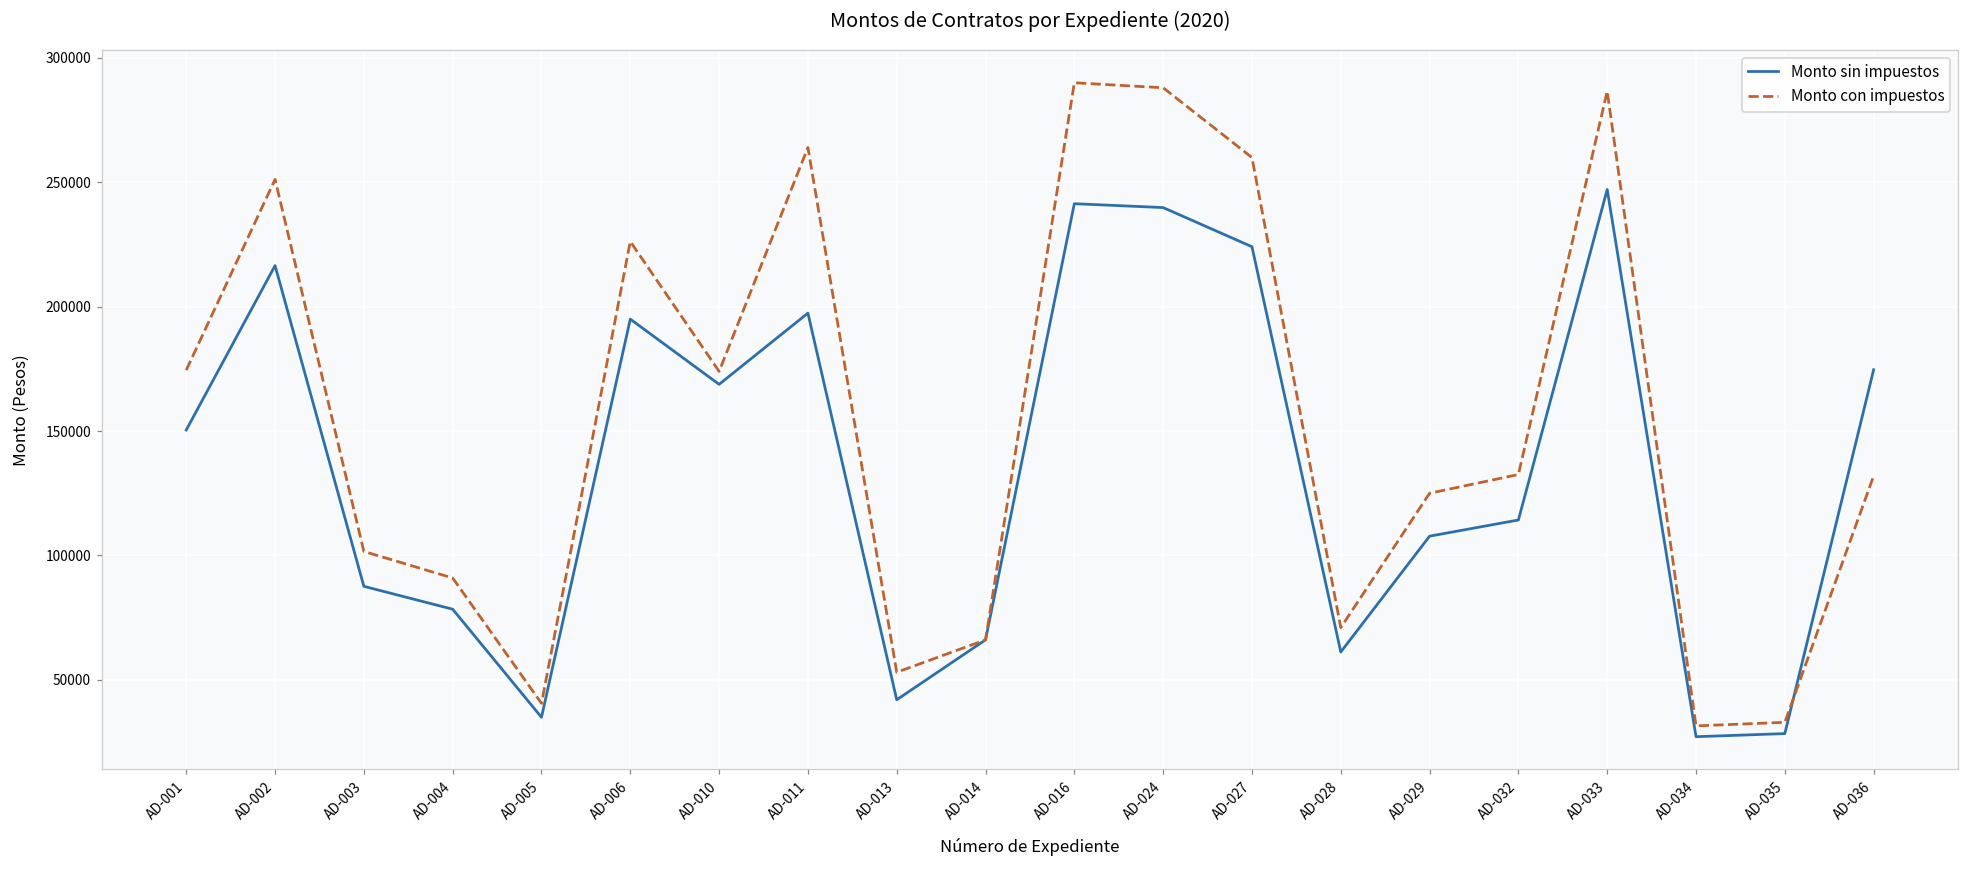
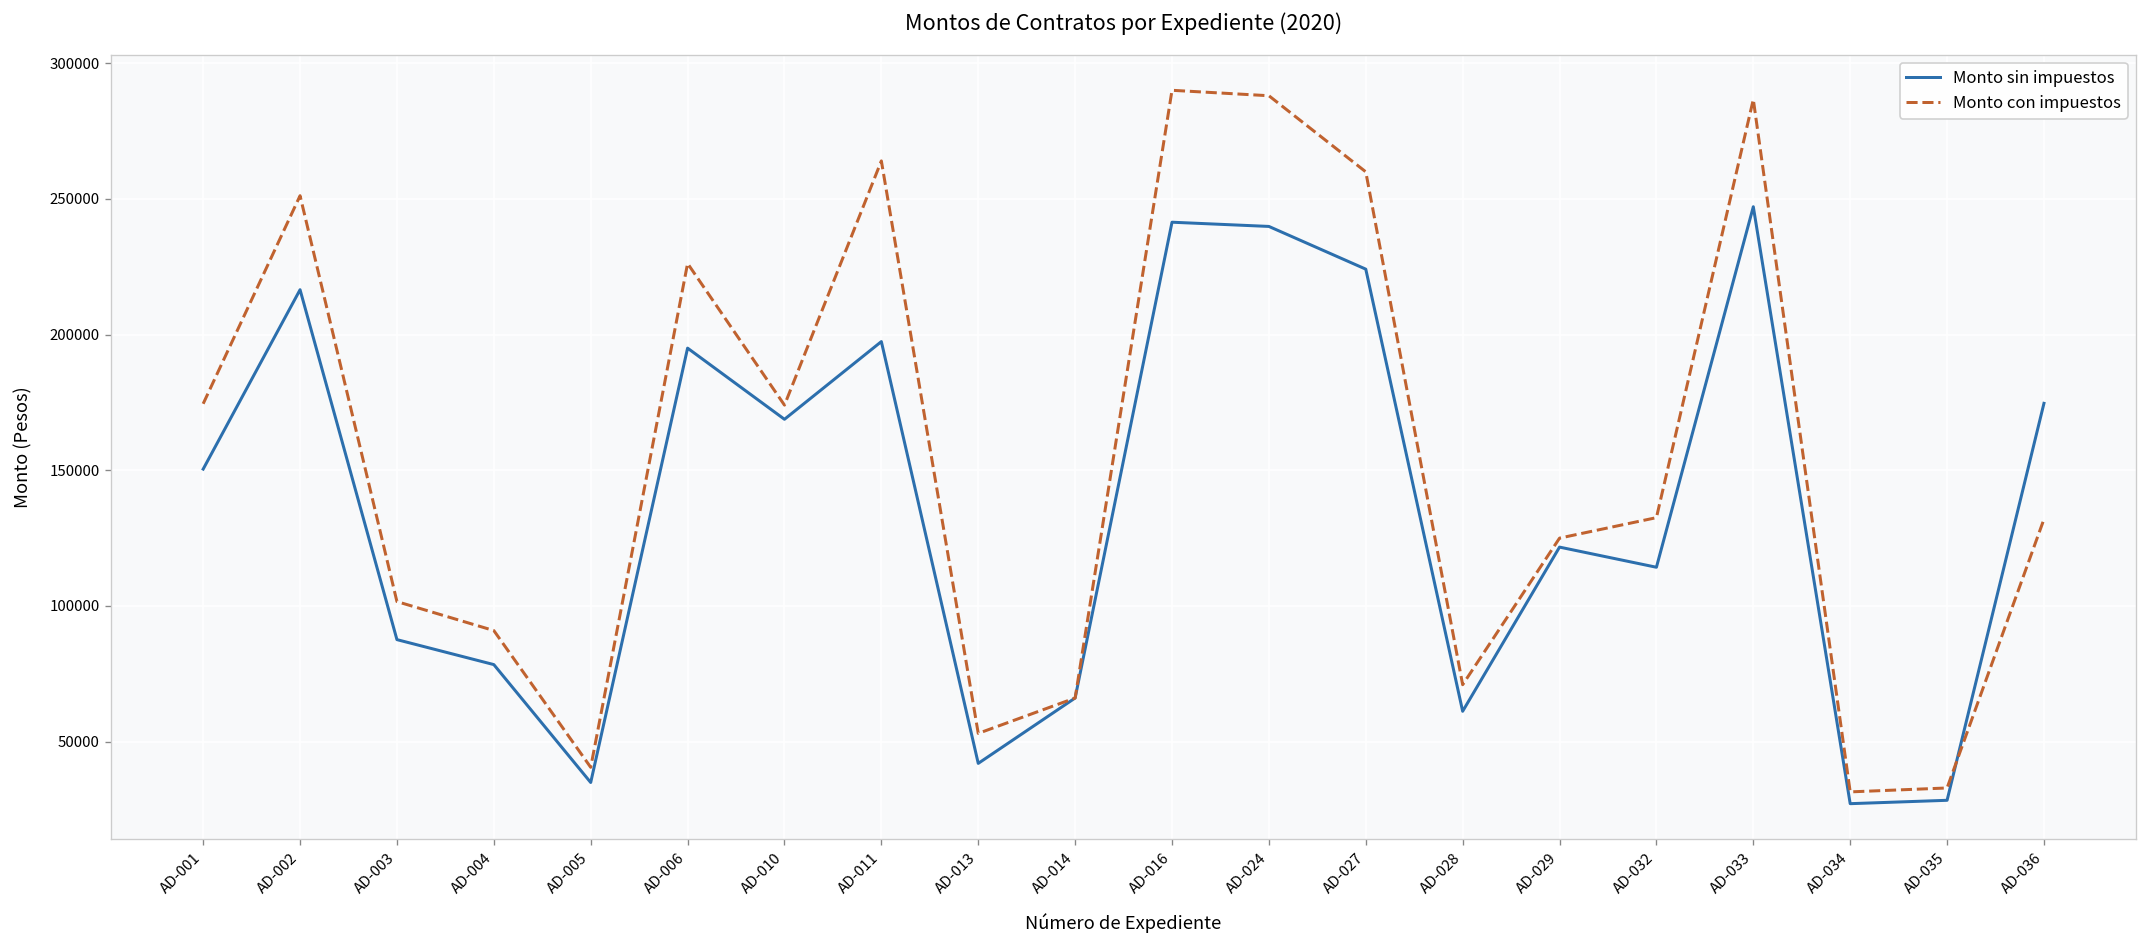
Monto sin impuestos, AD-029: 108000 -> 122000
